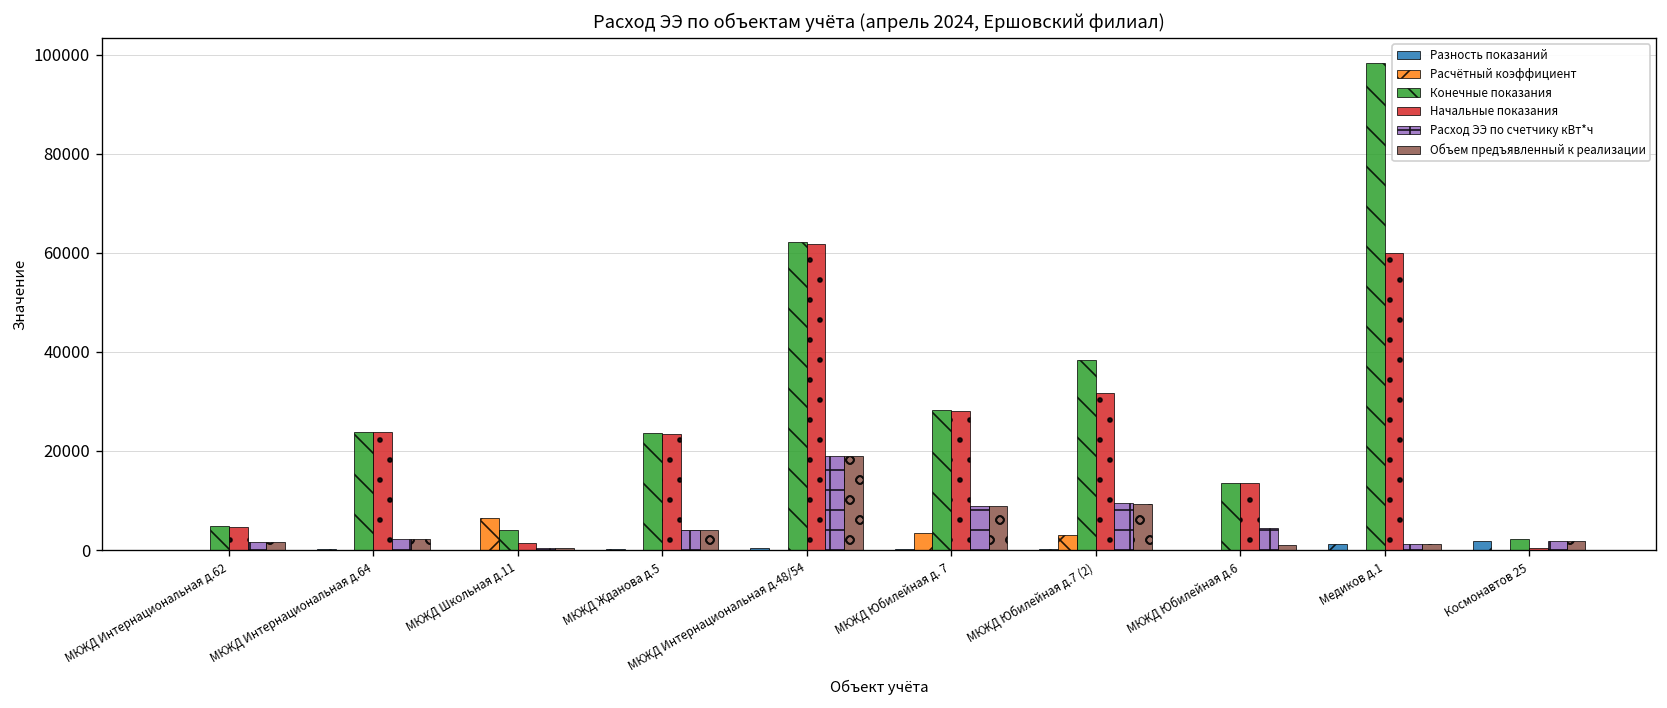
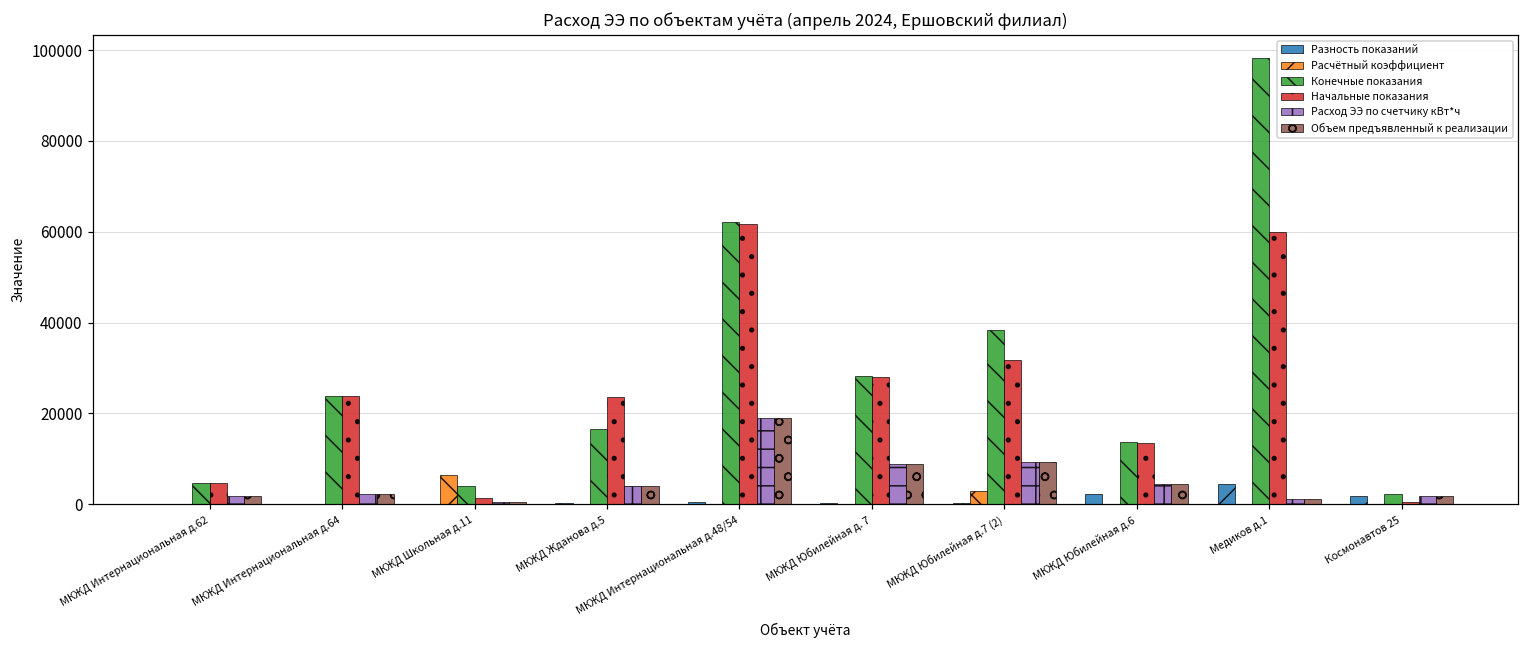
Конечные показания, МКЖД Жданова д.5: 24000 -> 17000
Расчётный коэффициент, МКЖД Юбилейная д. 7: 4000 -> 0
Разность показаний, МКЖД Юбилейная д.6: 0 -> 2000
Объем предъявленный к реализации, МКЖД Юбилейная д.6: 1000 -> 4000
Разность показаний, Медиков д.1: 1000 -> 5000
